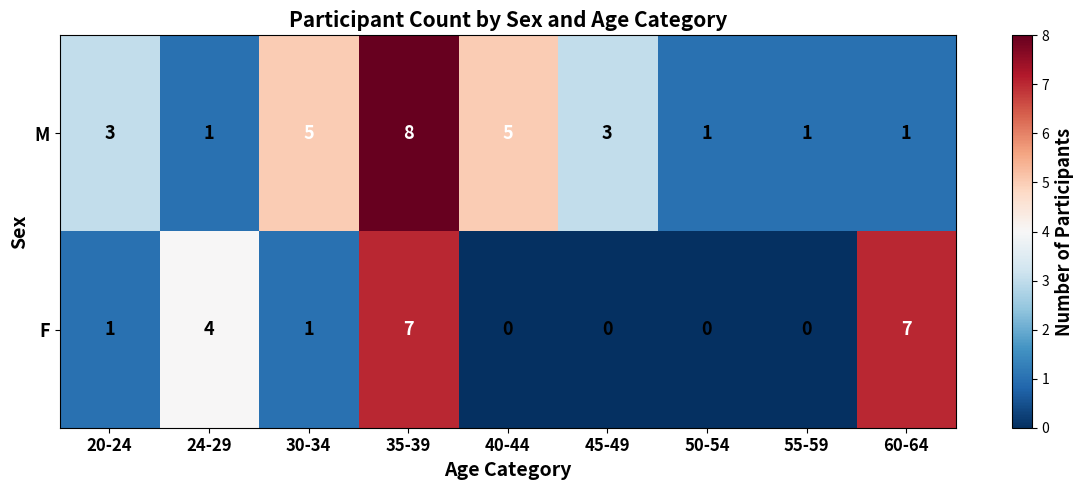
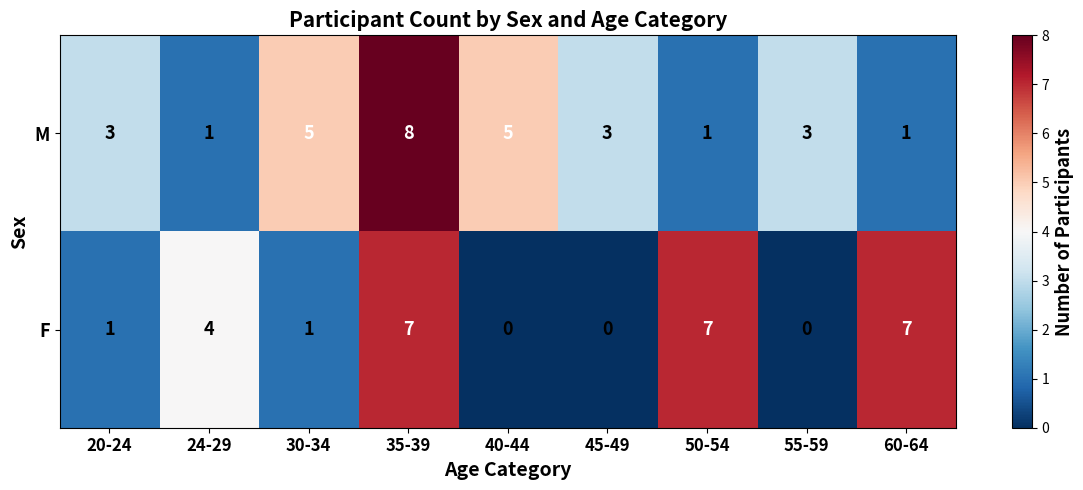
M, 55-59: 1 -> 3
F, 50-54: 0 -> 7
